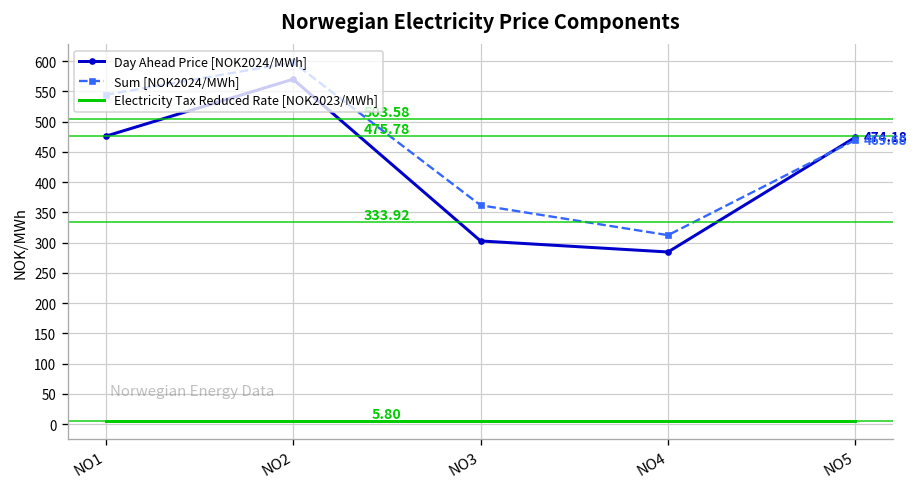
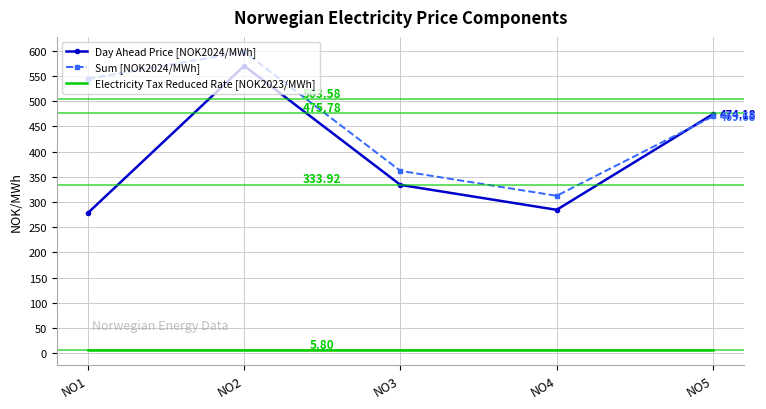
Day Ahead Price [NOK2024/MWh], NO1: 480 -> 280
Day Ahead Price [NOK2024/MWh], NO3: 300 -> 330
